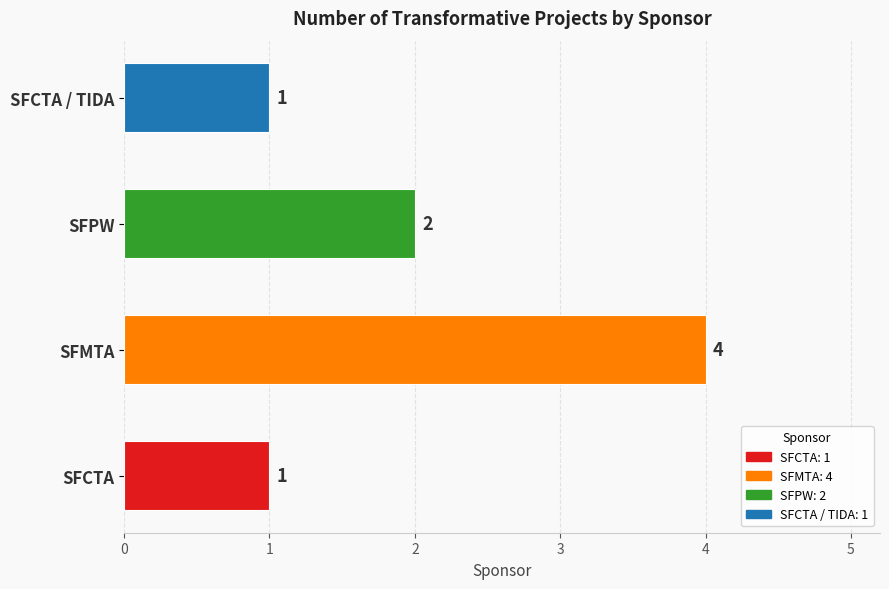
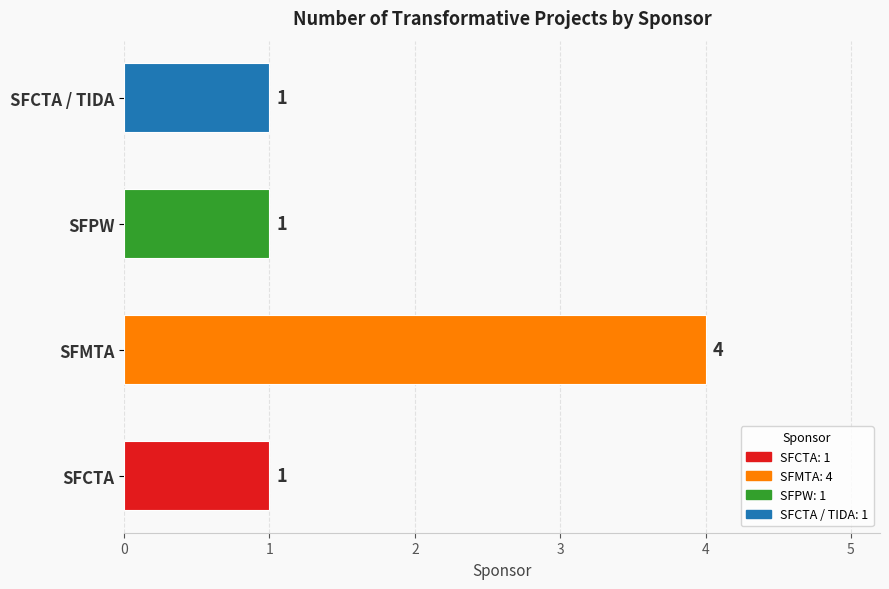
SFPW: 2 -> 1
